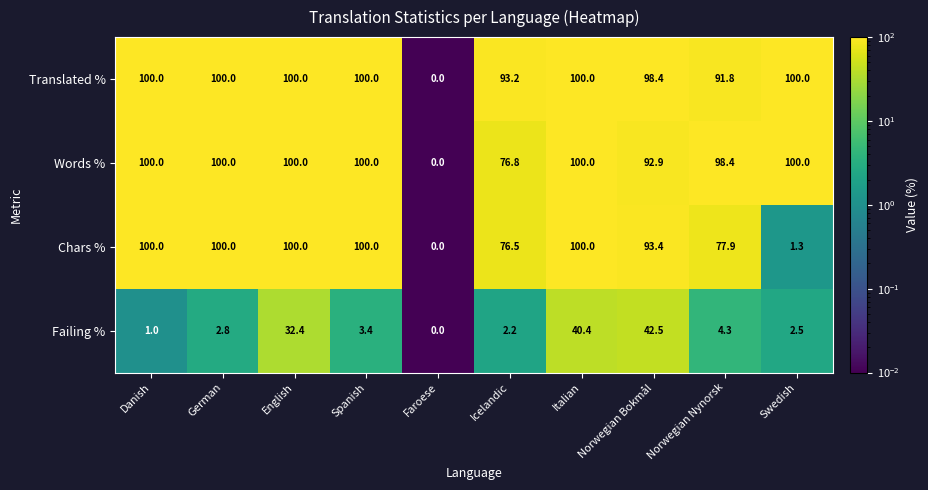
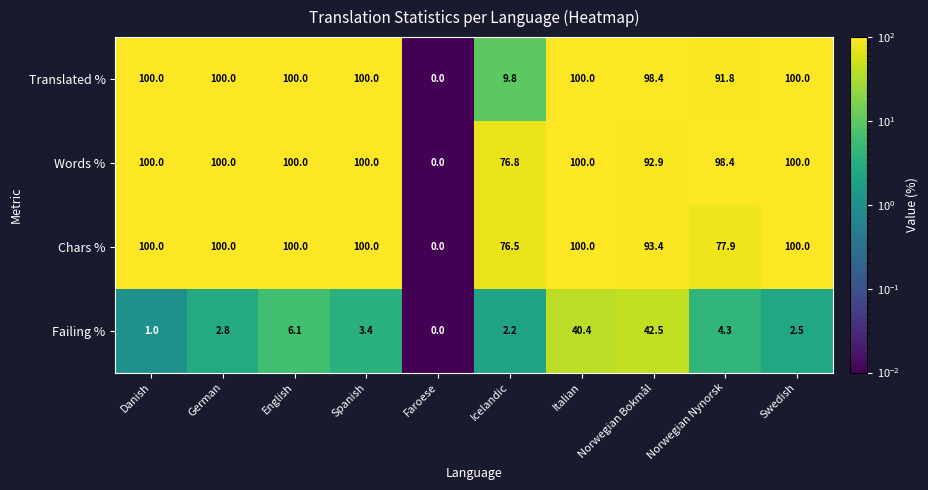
Translated %, Icelandic: 93.2 -> 9.8
Chars %, Swedish: 1.3 -> 100.0
Failing %, English: 32.4 -> 6.1
